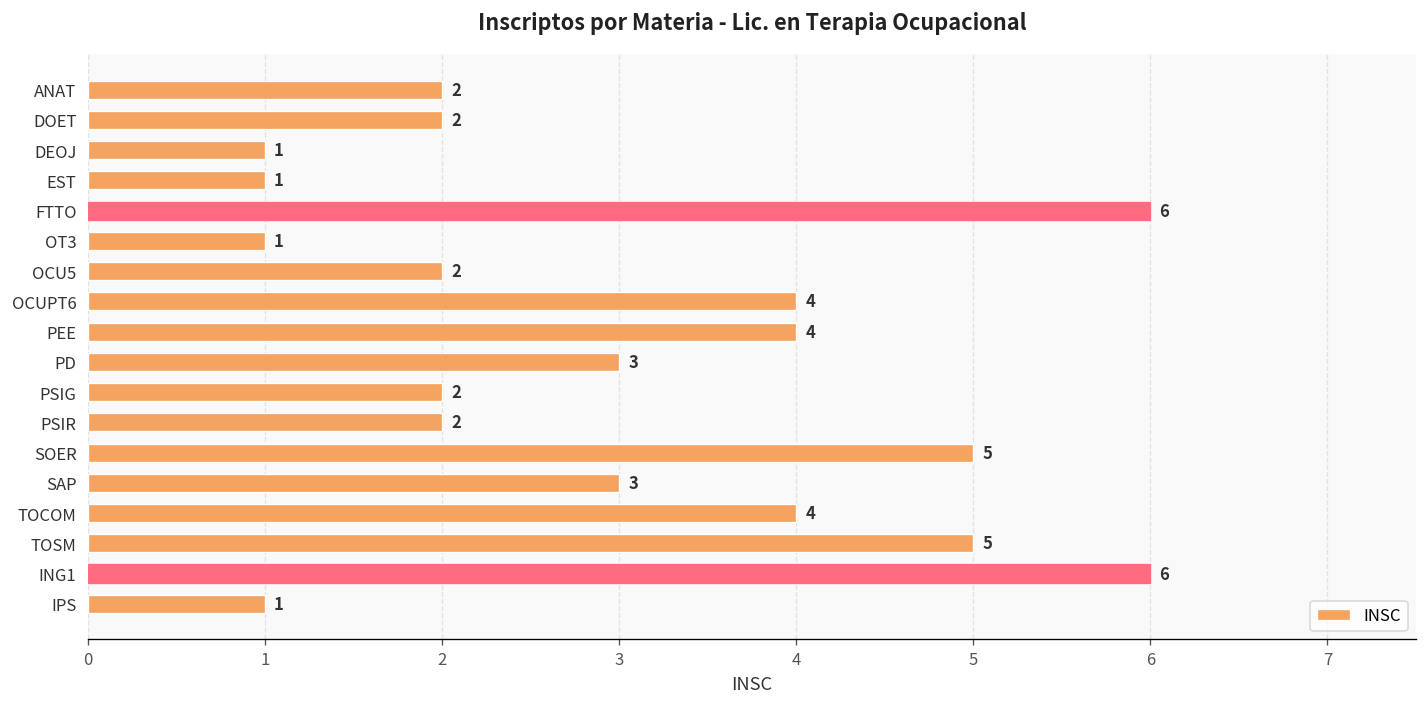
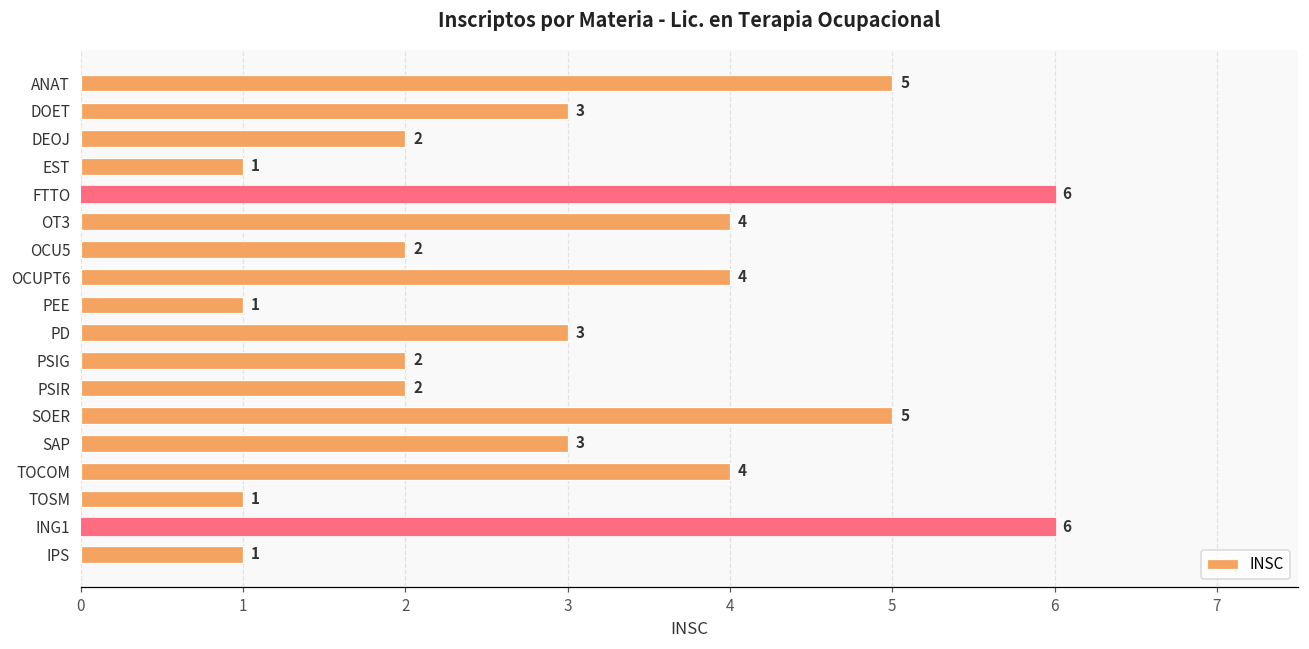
ANAT: 2 -> 5
DOET: 2 -> 3
DEOJ: 1 -> 2
OT3: 1 -> 4
PEE: 4 -> 1
TOSM: 5 -> 1
